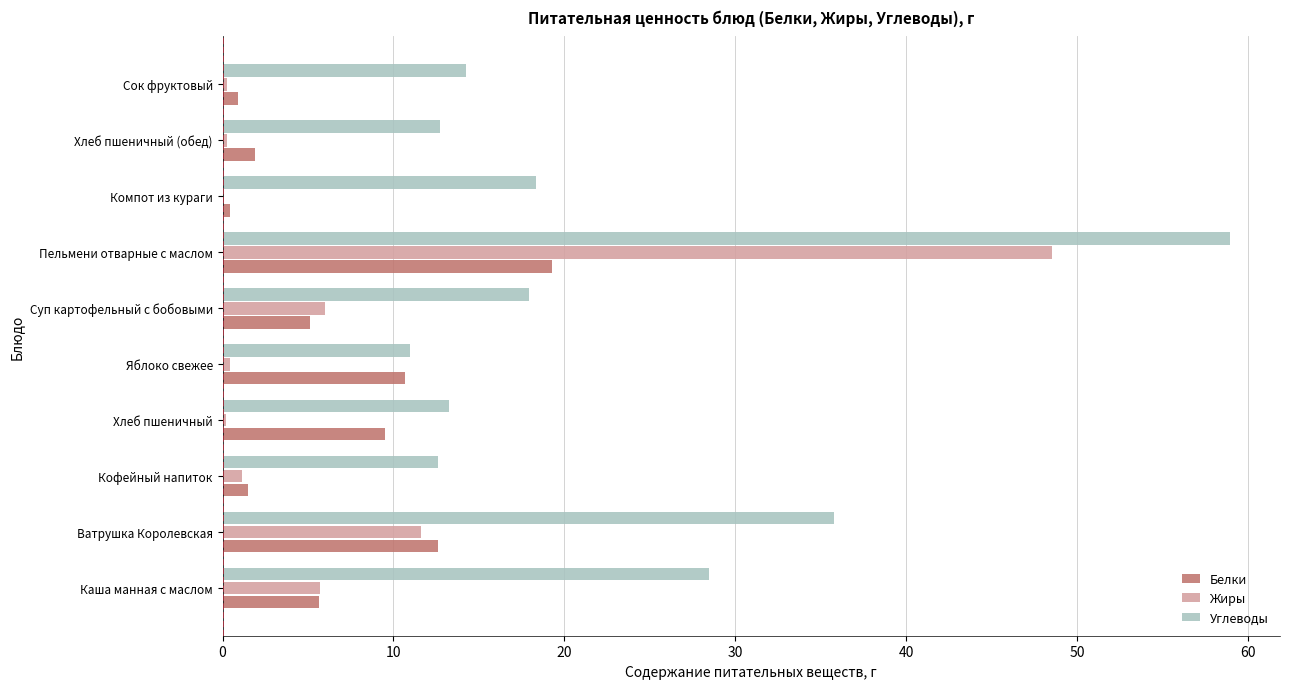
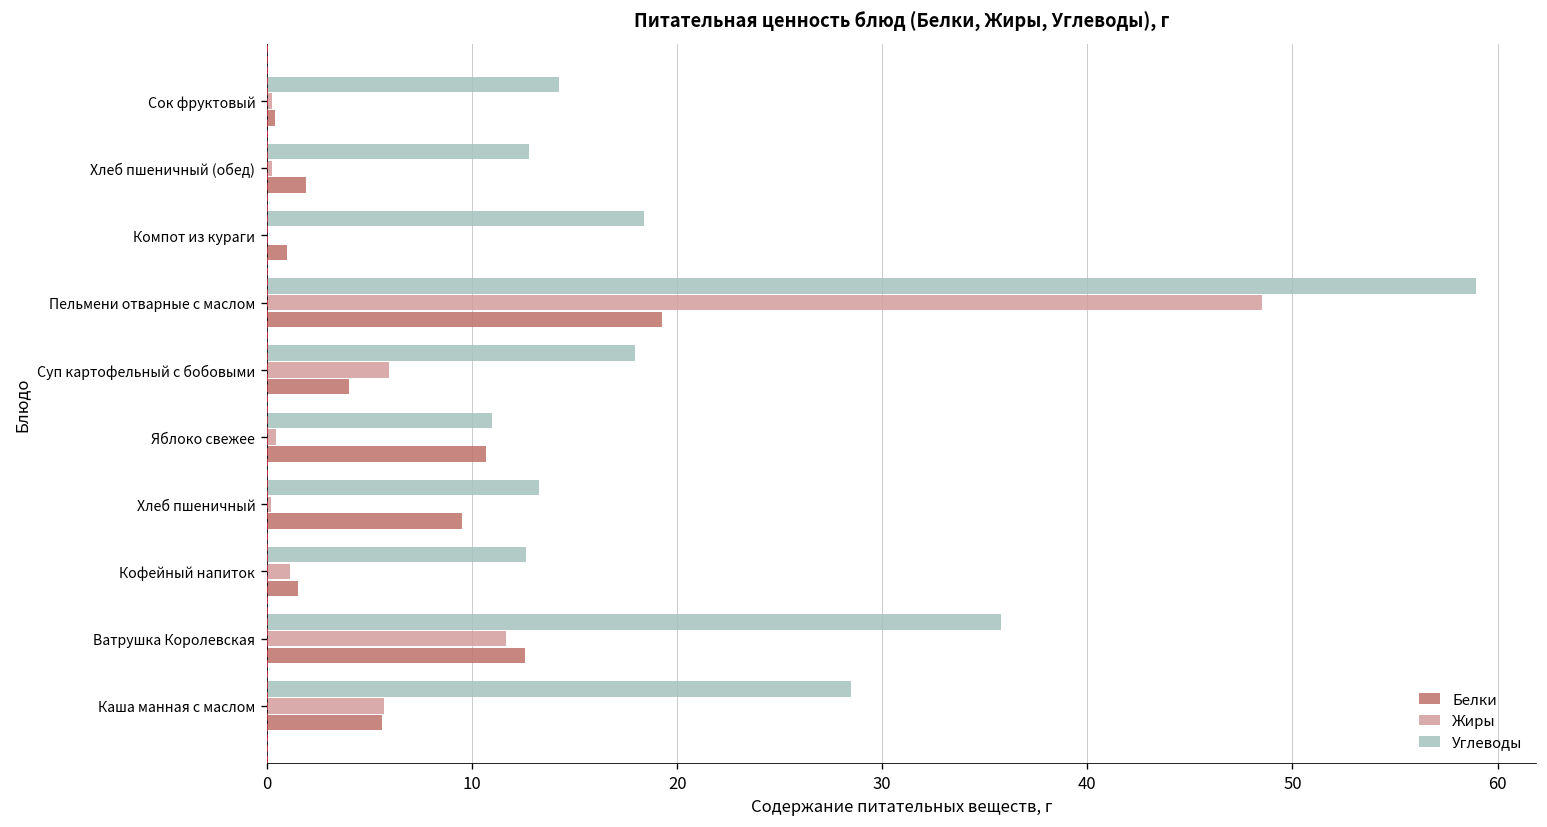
Белки, Сок фруктовый: 0.9 -> 0.4
Белки, Компот из кураги: 0.5 -> 1.0
Белки, Суп картофельный с бобовыми: 5.1 -> 4.0
